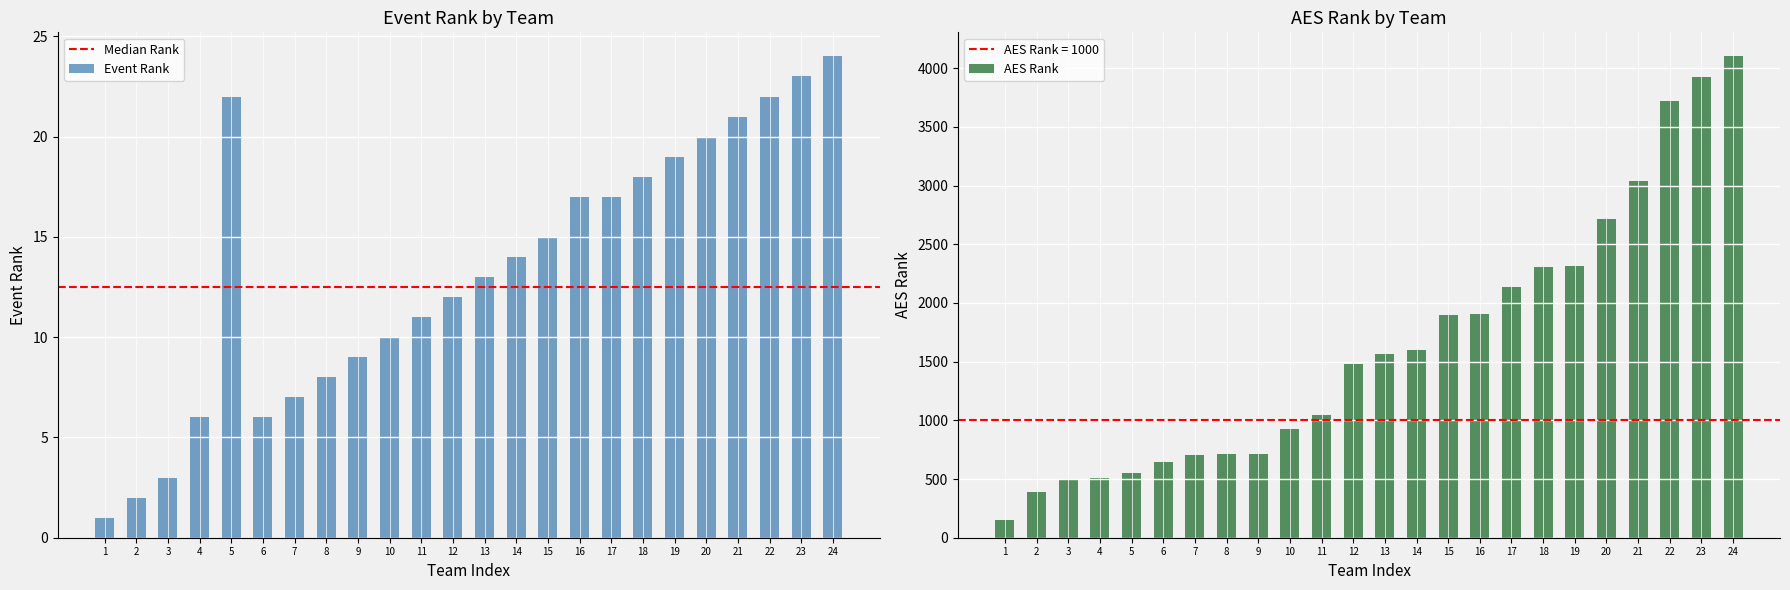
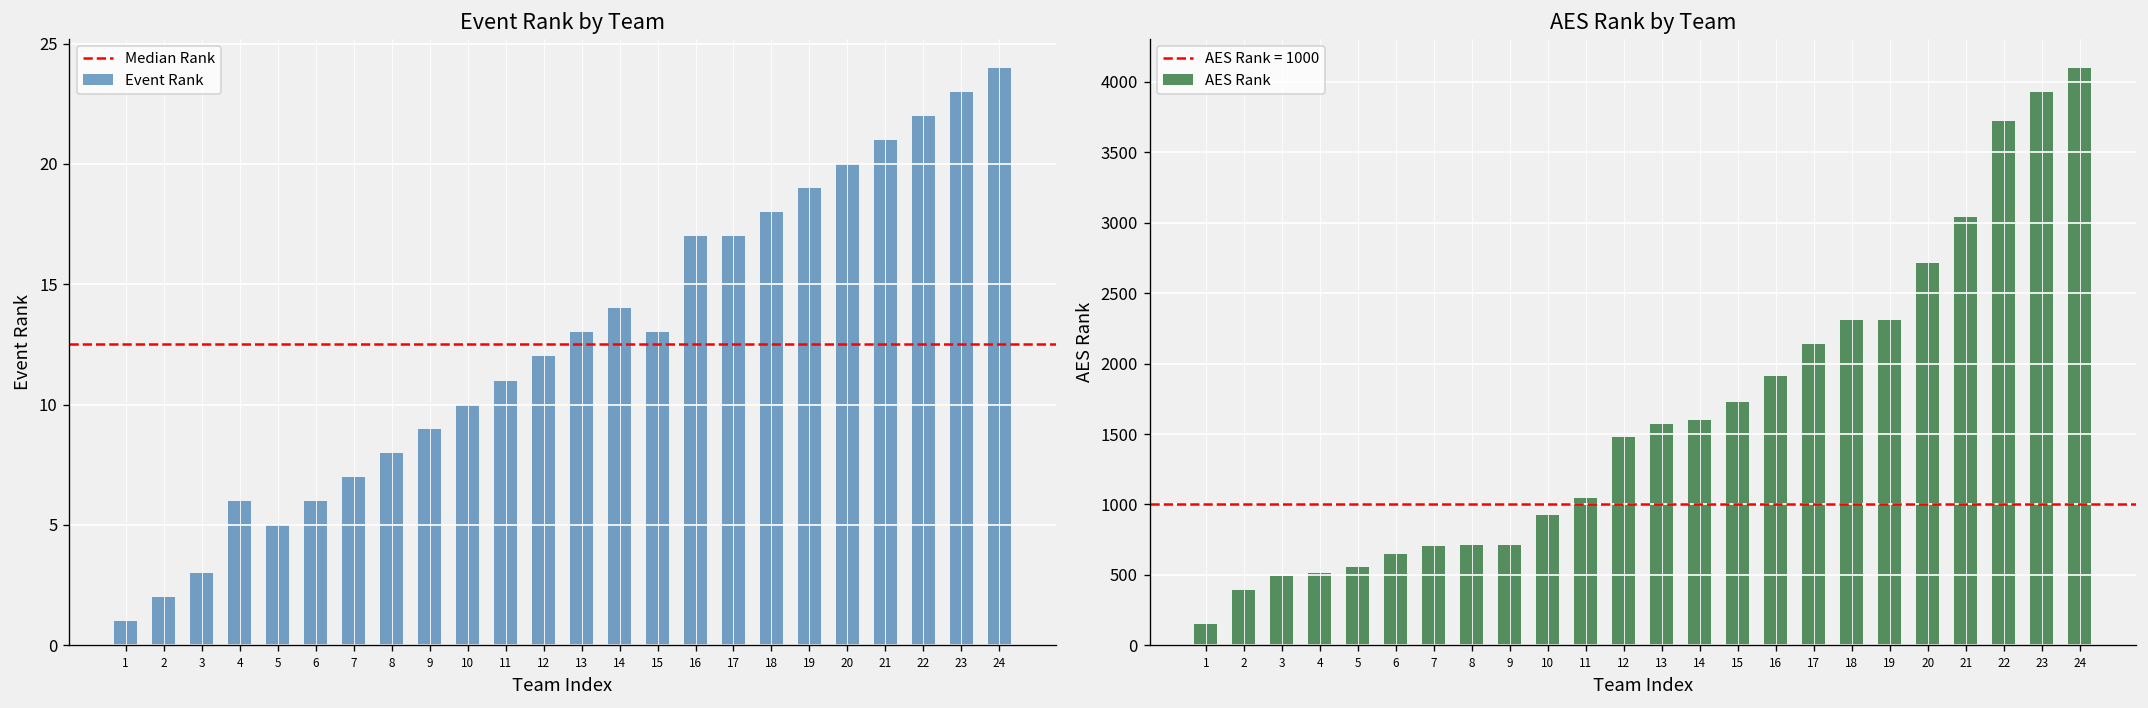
Event Rank by Team, 5: 22 -> 5
Event Rank by Team, 15: 15 -> 13
AES Rank by Team, 15: 1900 -> 1730
